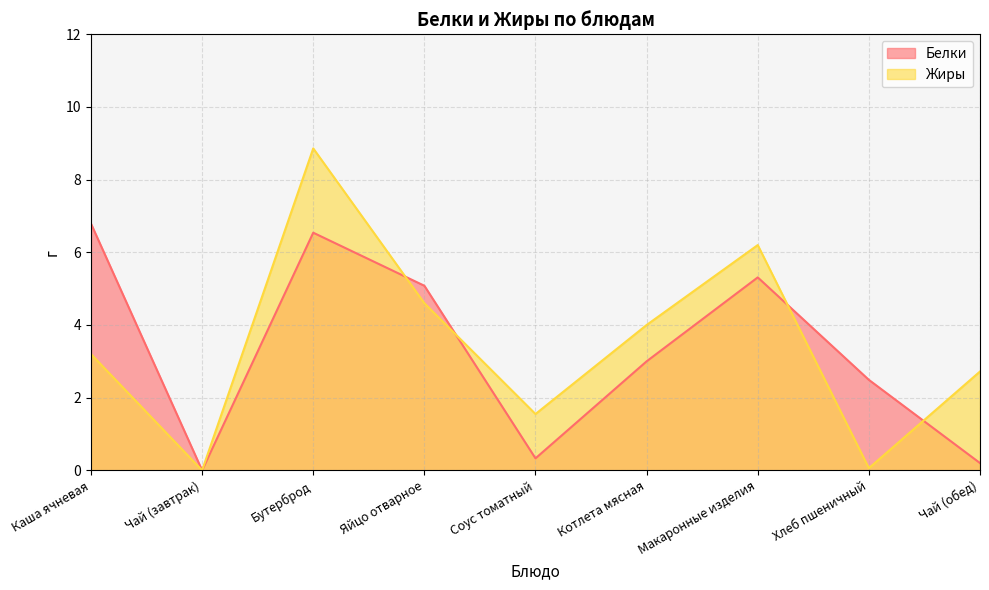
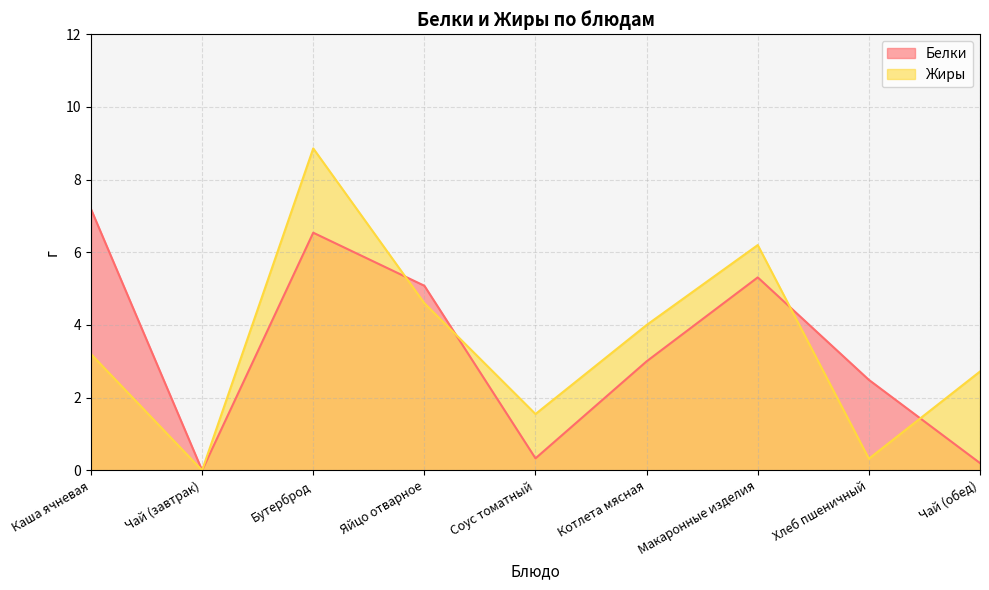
Белки, Каша ячневая: 6.8 -> 7.2
Жиры, Хлеб пшеничный: 0.1 -> 0.3
